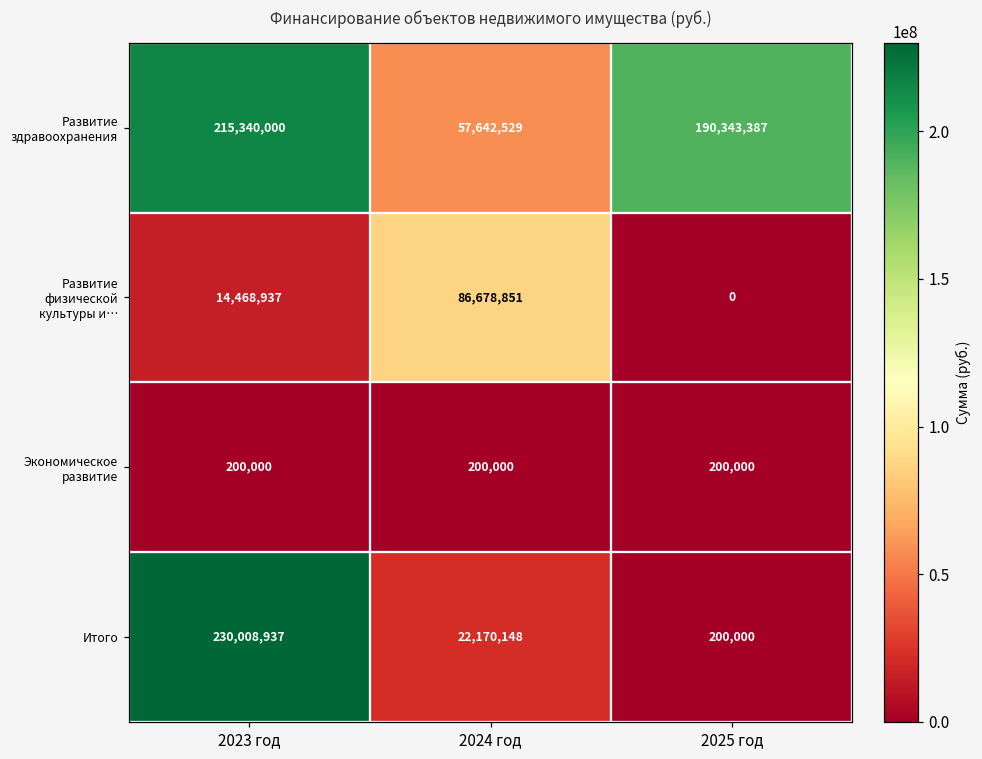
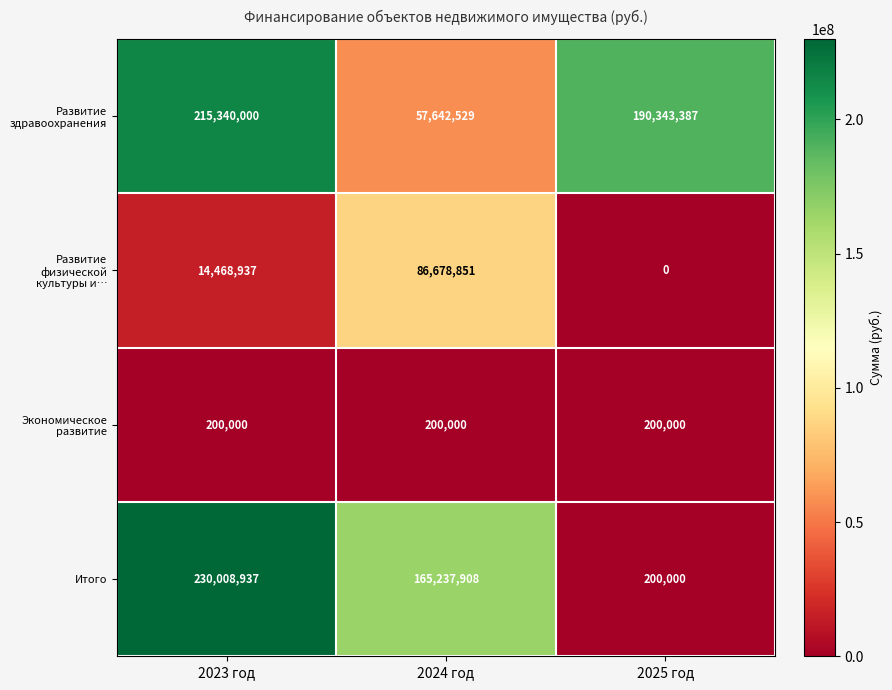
Итого, 2024 год: 22,170,148 -> 165,237,908
